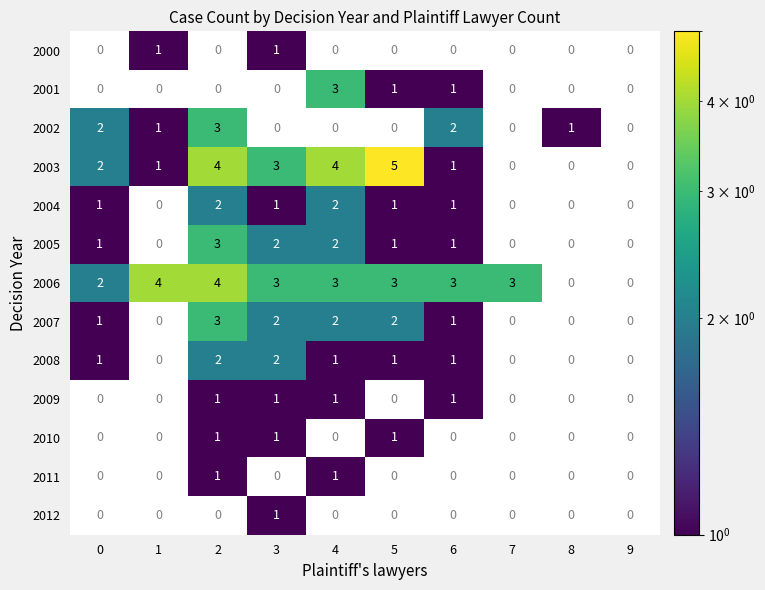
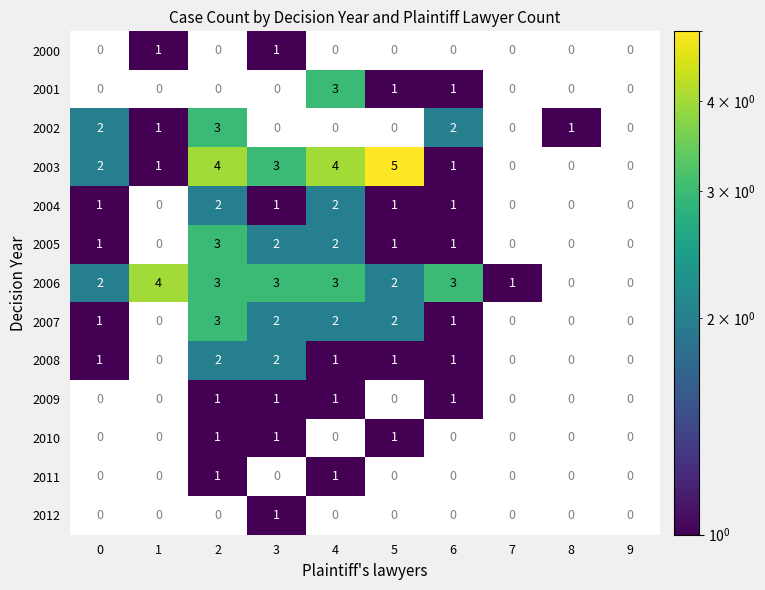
2006, 2: 4 -> 3
2006, 5: 3 -> 2
2006, 7: 3 -> 1
